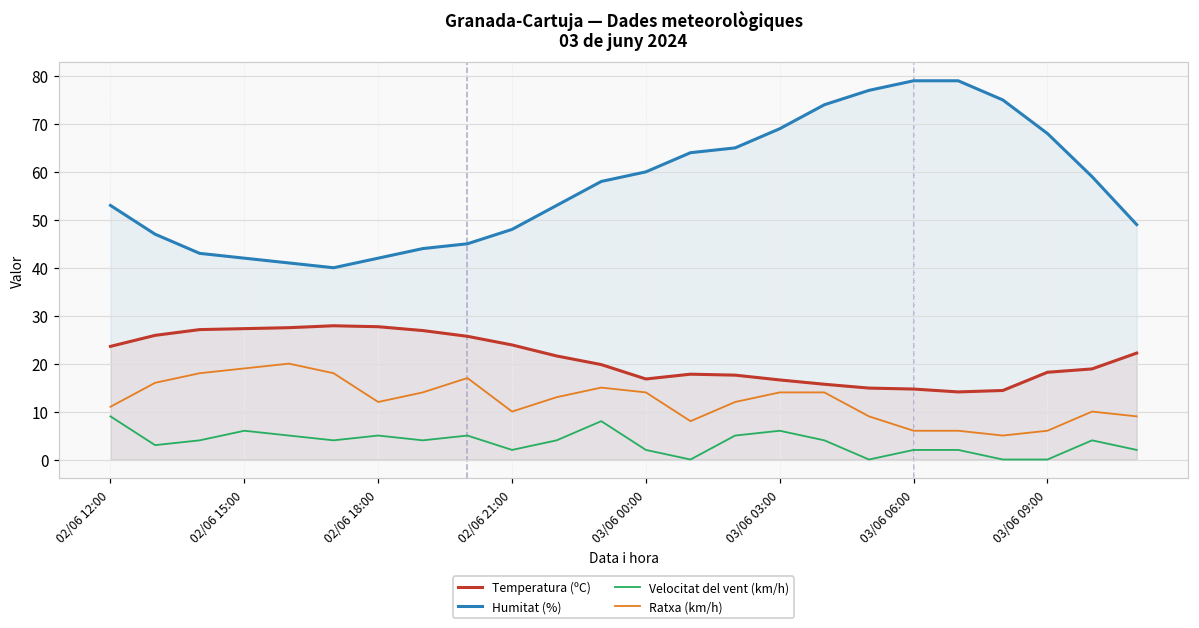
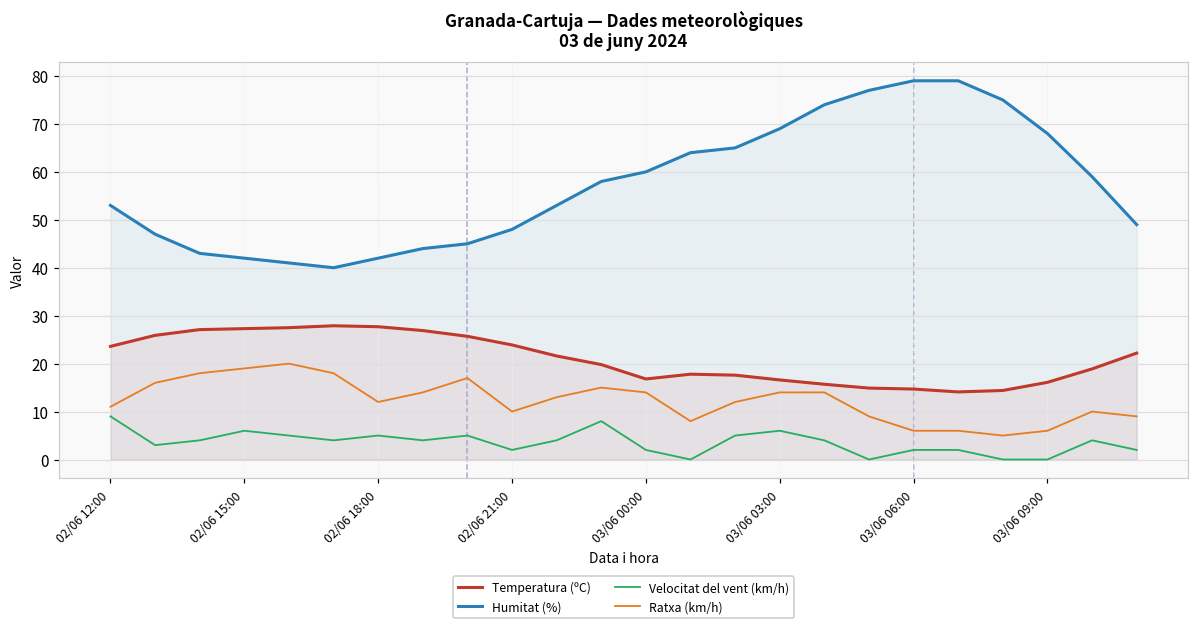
Temperatura (ºC), 03/06 09:00: 18 -> 16
